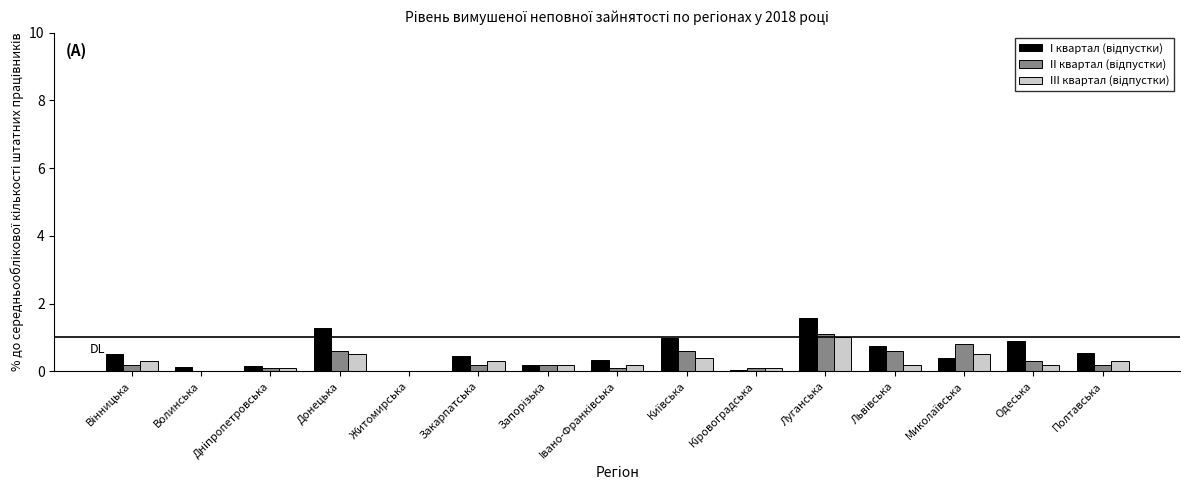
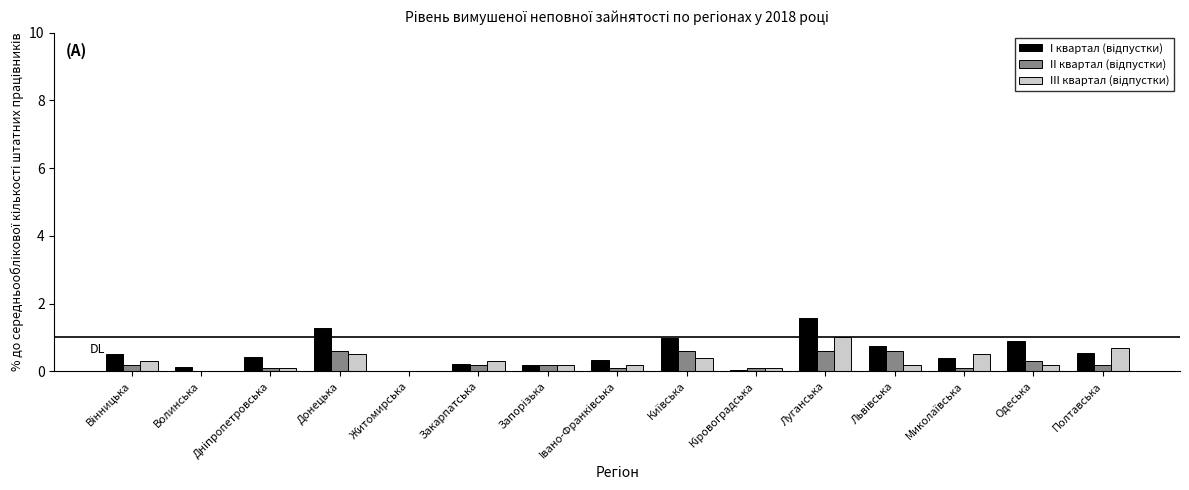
І квартал (відпустки), Дніпропетровська: 0.1 -> 0.4
І квартал (відпустки), Закарпатська: 0.5 -> 0.2
ІІ квартал (відпустки), Луганська: 1.1 -> 0.6
ІІ квартал (відпустки), Миколаївська: 0.8 -> 0.1
ІІІ квартал (відпустки), Полтавська: 0.3 -> 0.7
